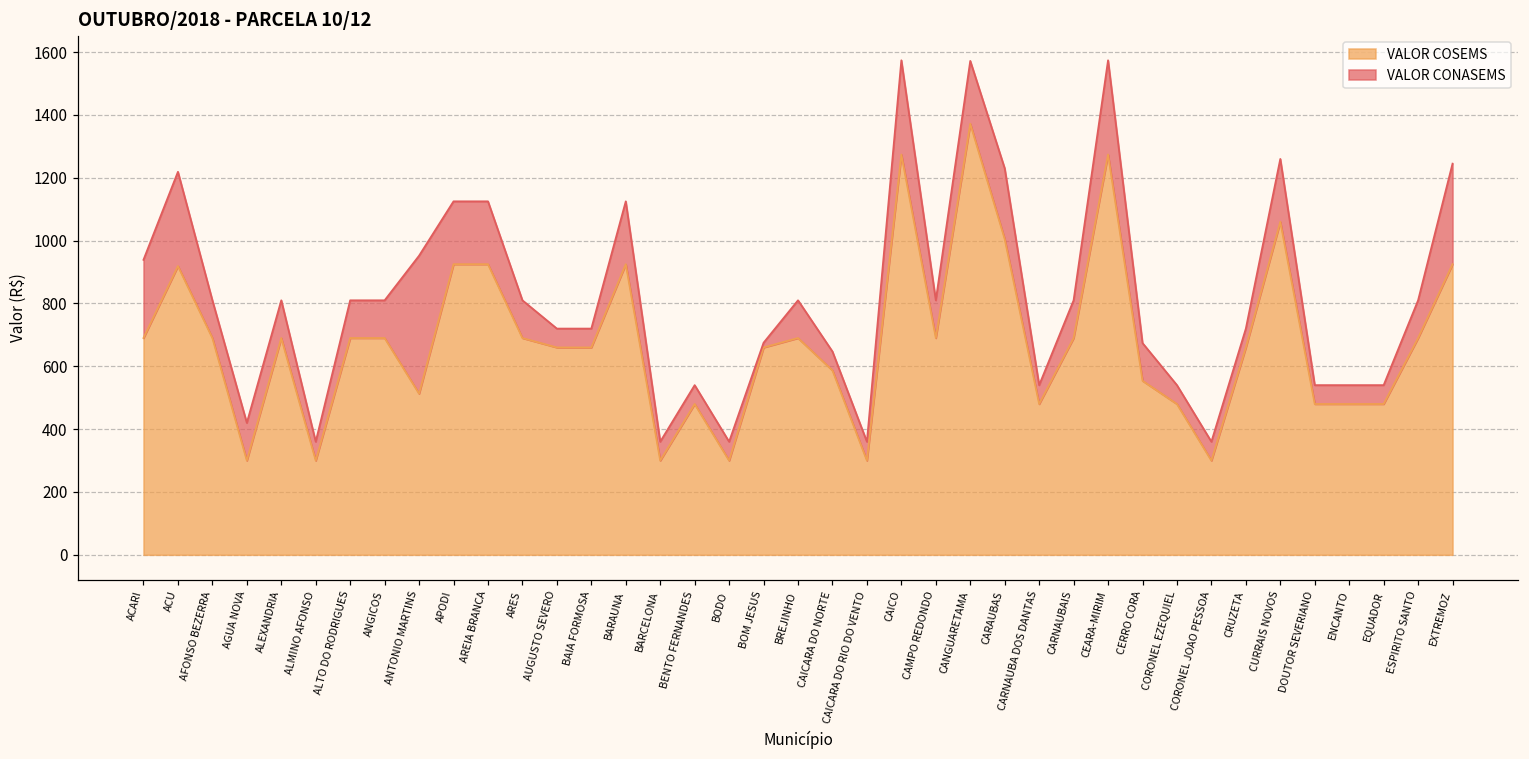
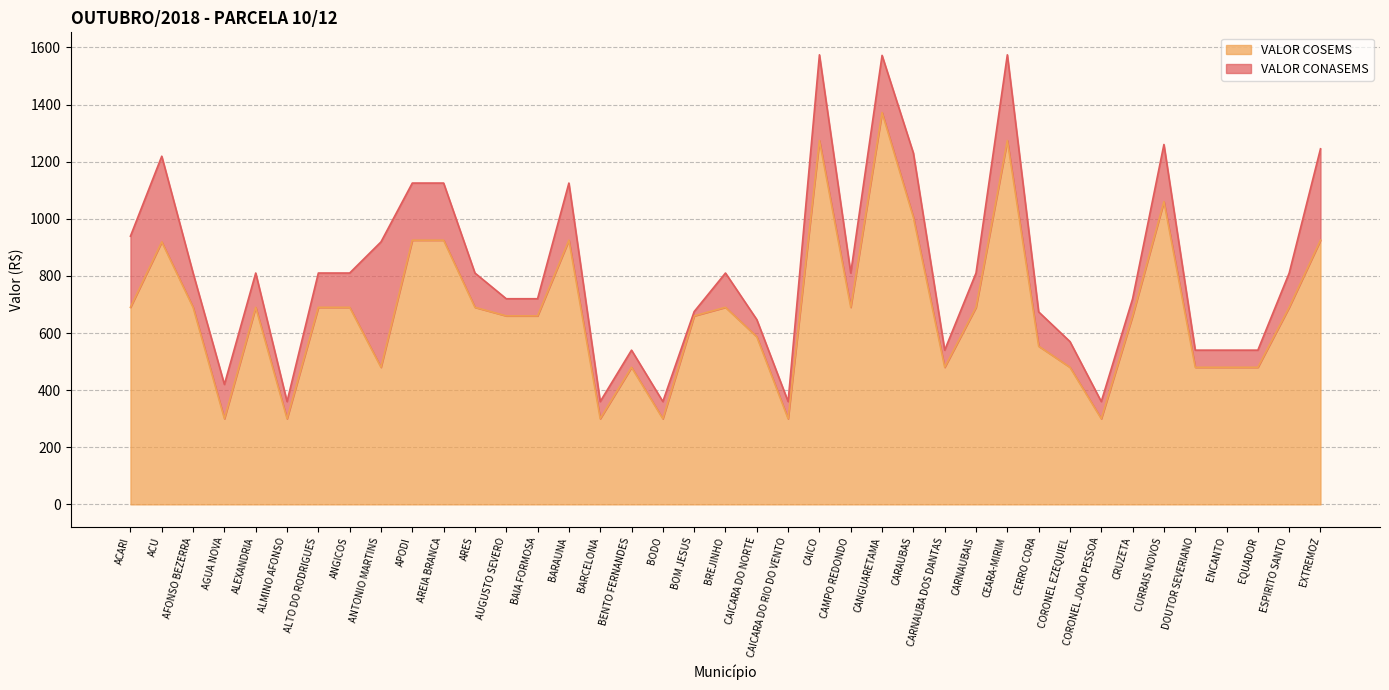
VALOR COSEMS, ANTONIO MARTINS: 510 -> 480
VALOR CONASEMS, CORONEL EZEQUIEL: 60 -> 90
